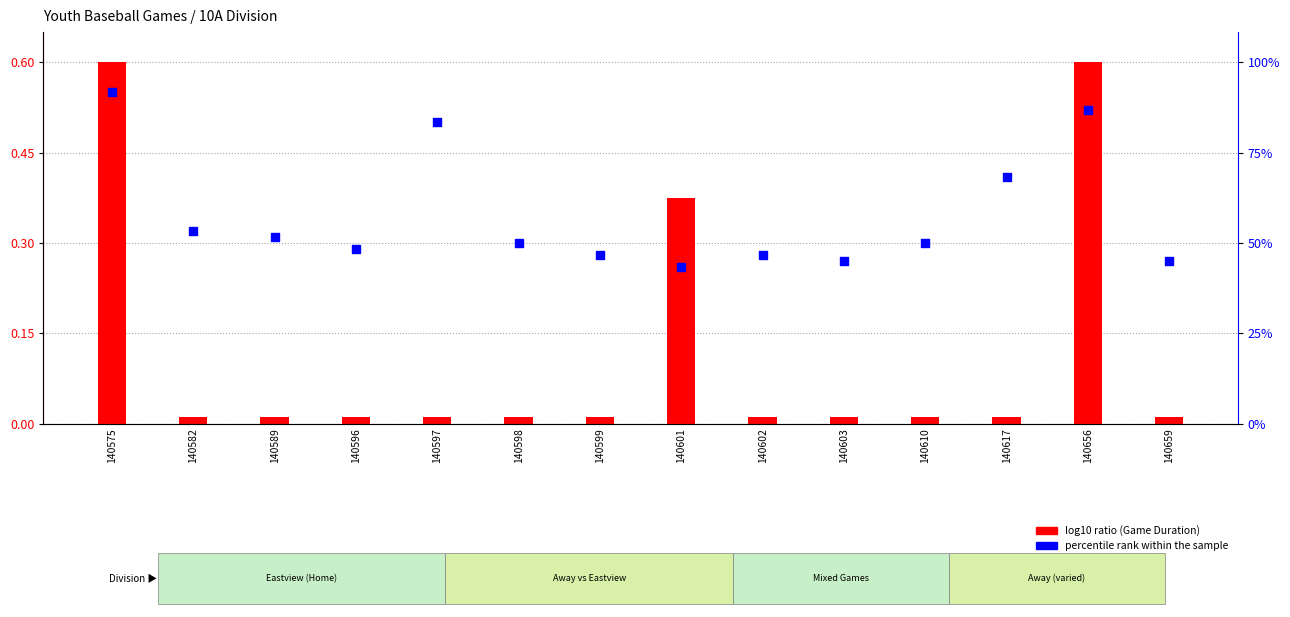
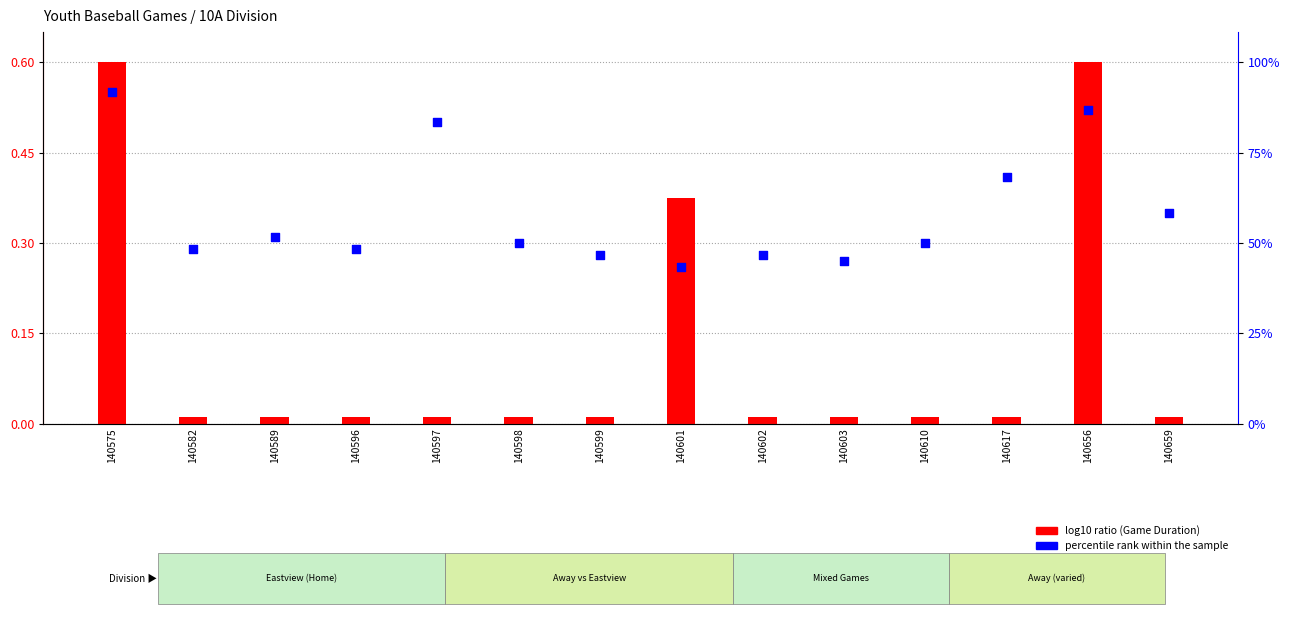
percentile rank within the sample, 140582: 53% -> 48%
percentile rank within the sample, 140659: 45% -> 58%
